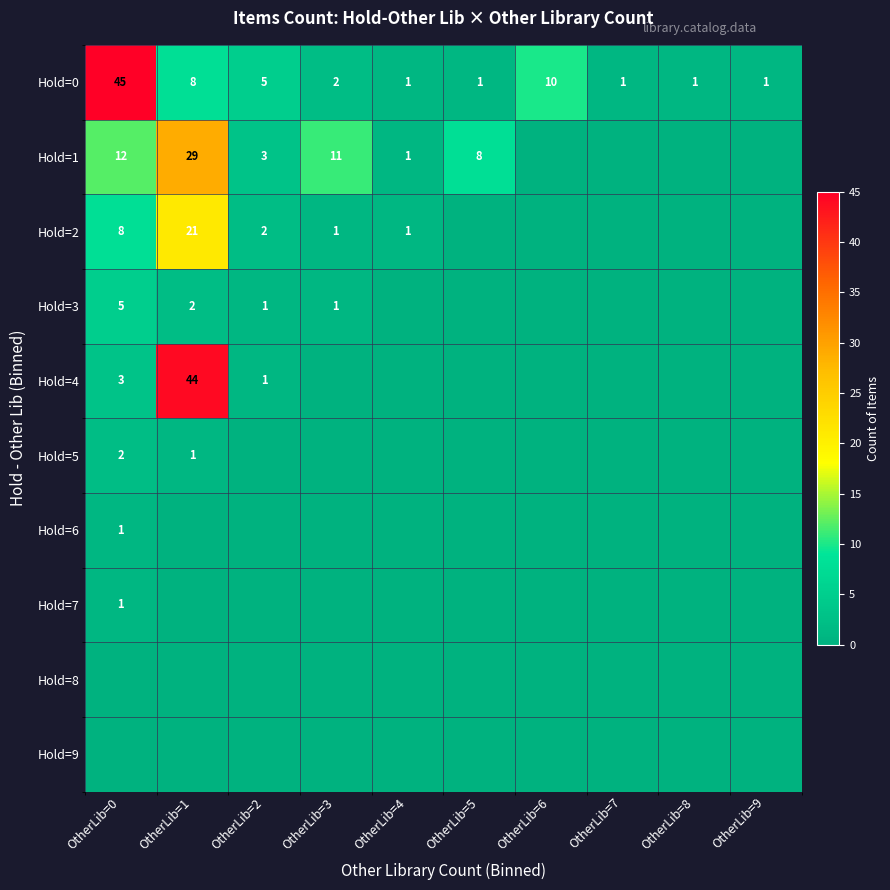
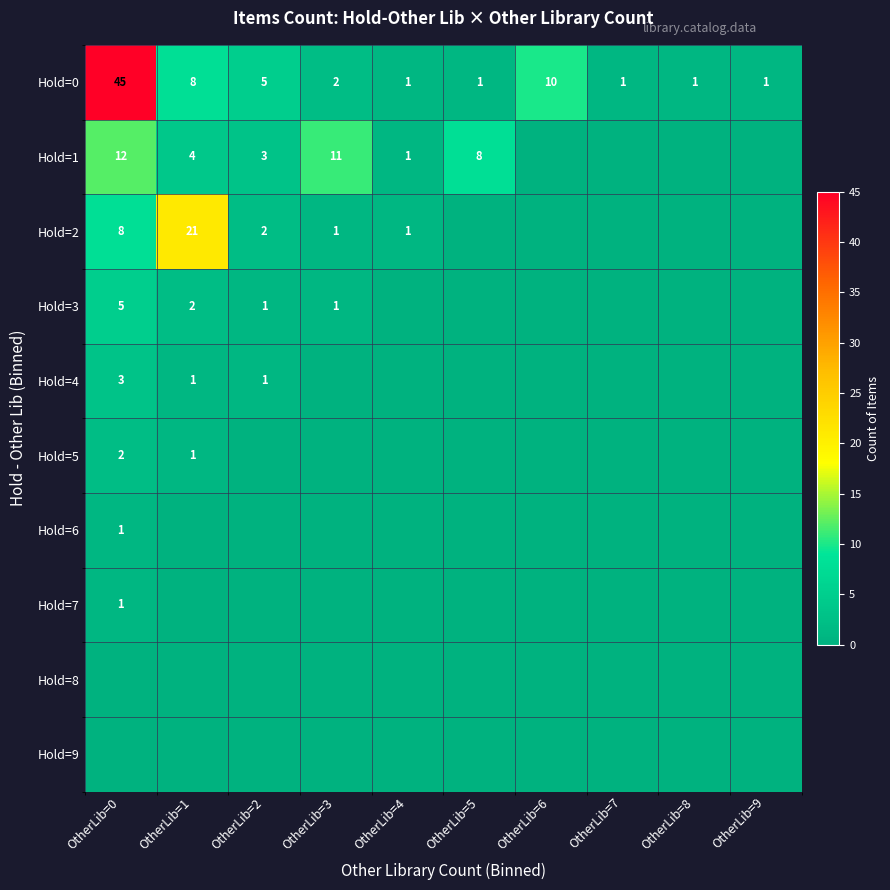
Hold=1, OtherLib=1: 29 -> 4
Hold=4, OtherLib=1: 44 -> 1
